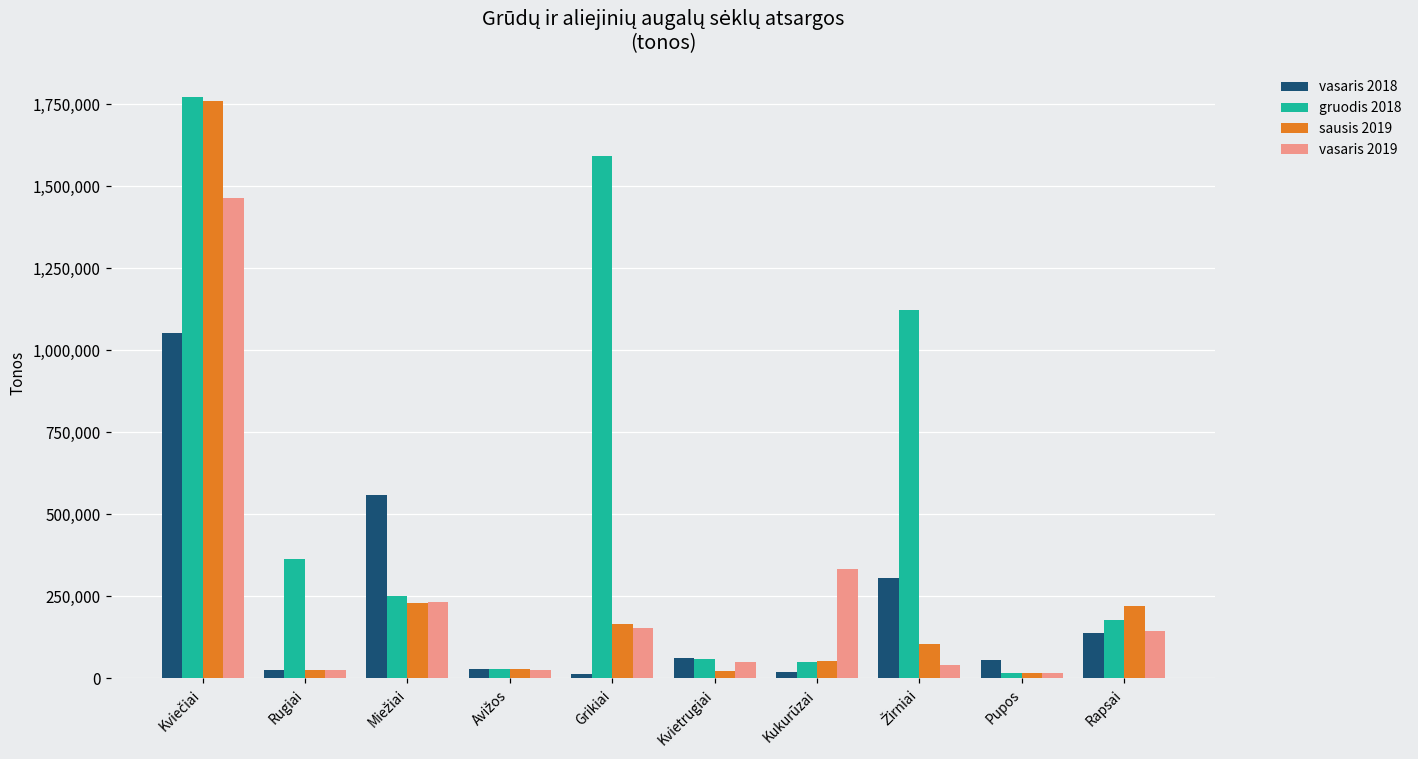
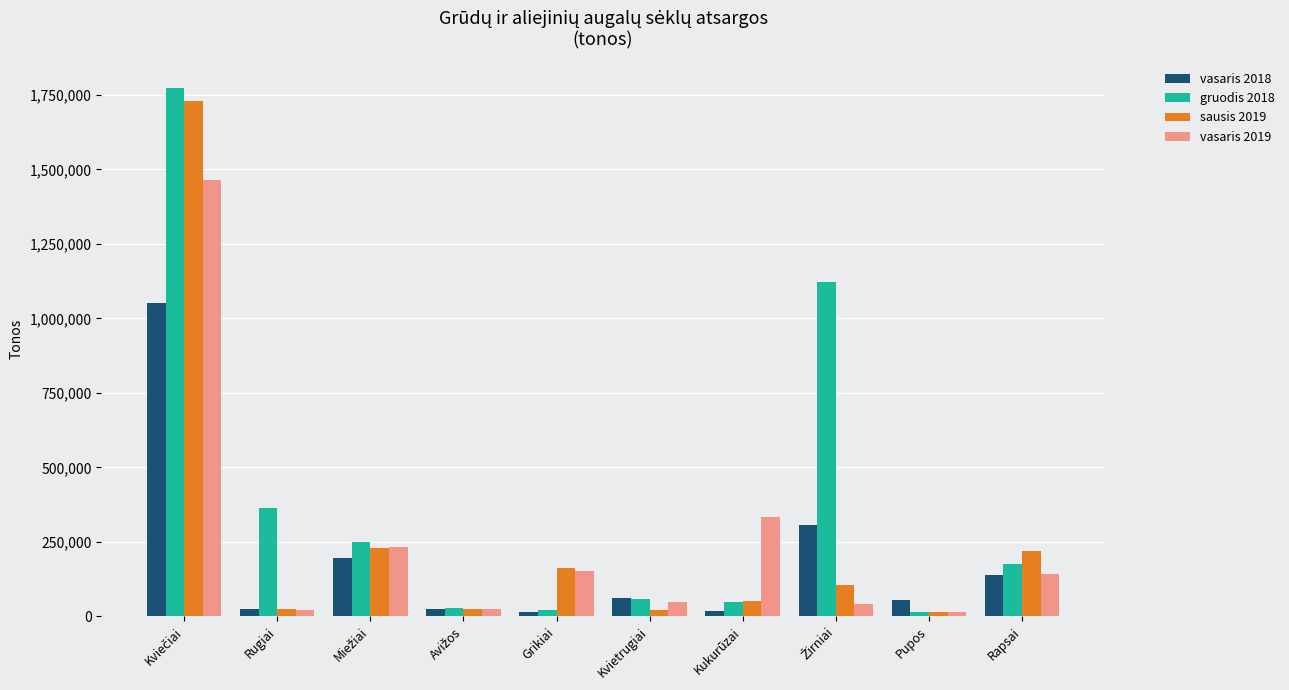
sausis 2019, Kviečiai: 1,760,000 -> 1,730,000
vasaris 2018, Miežiai: 560,000 -> 200,000
gruodis 2018, Grikiai: 1,590,000 -> 20,000
